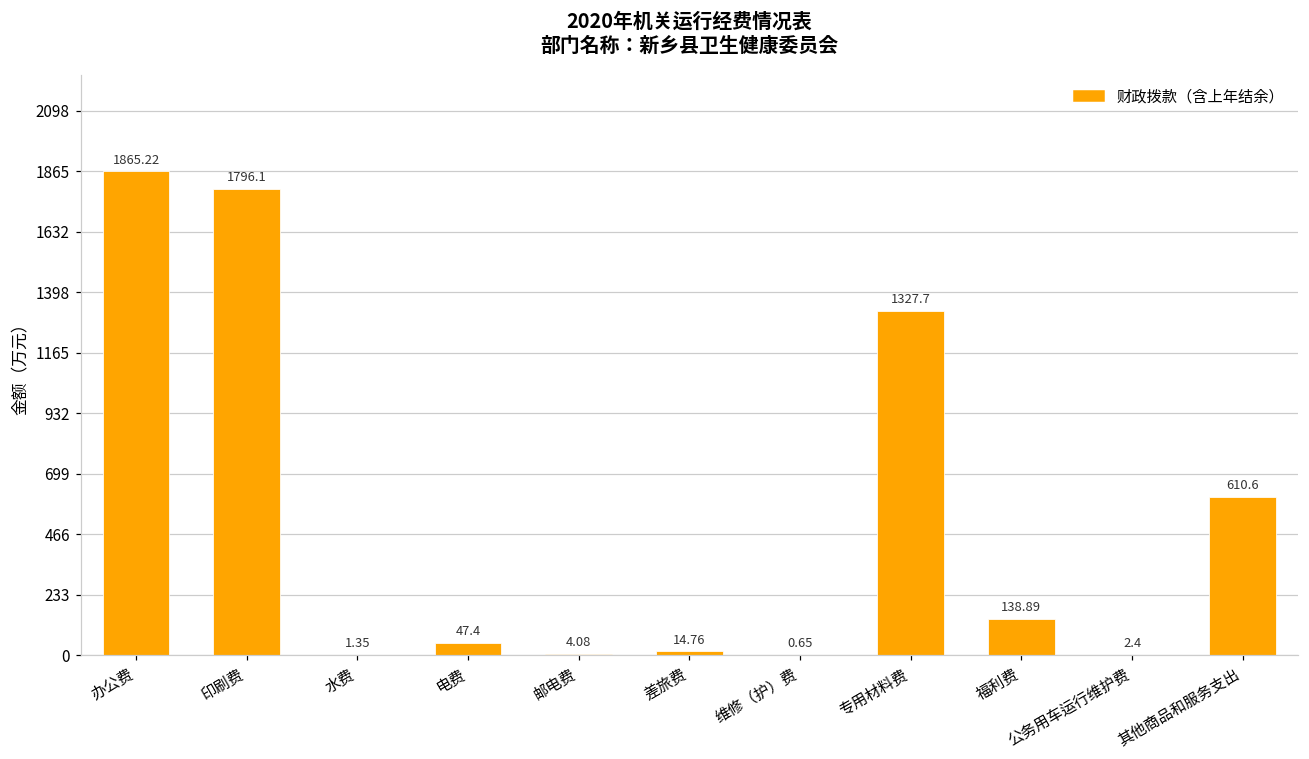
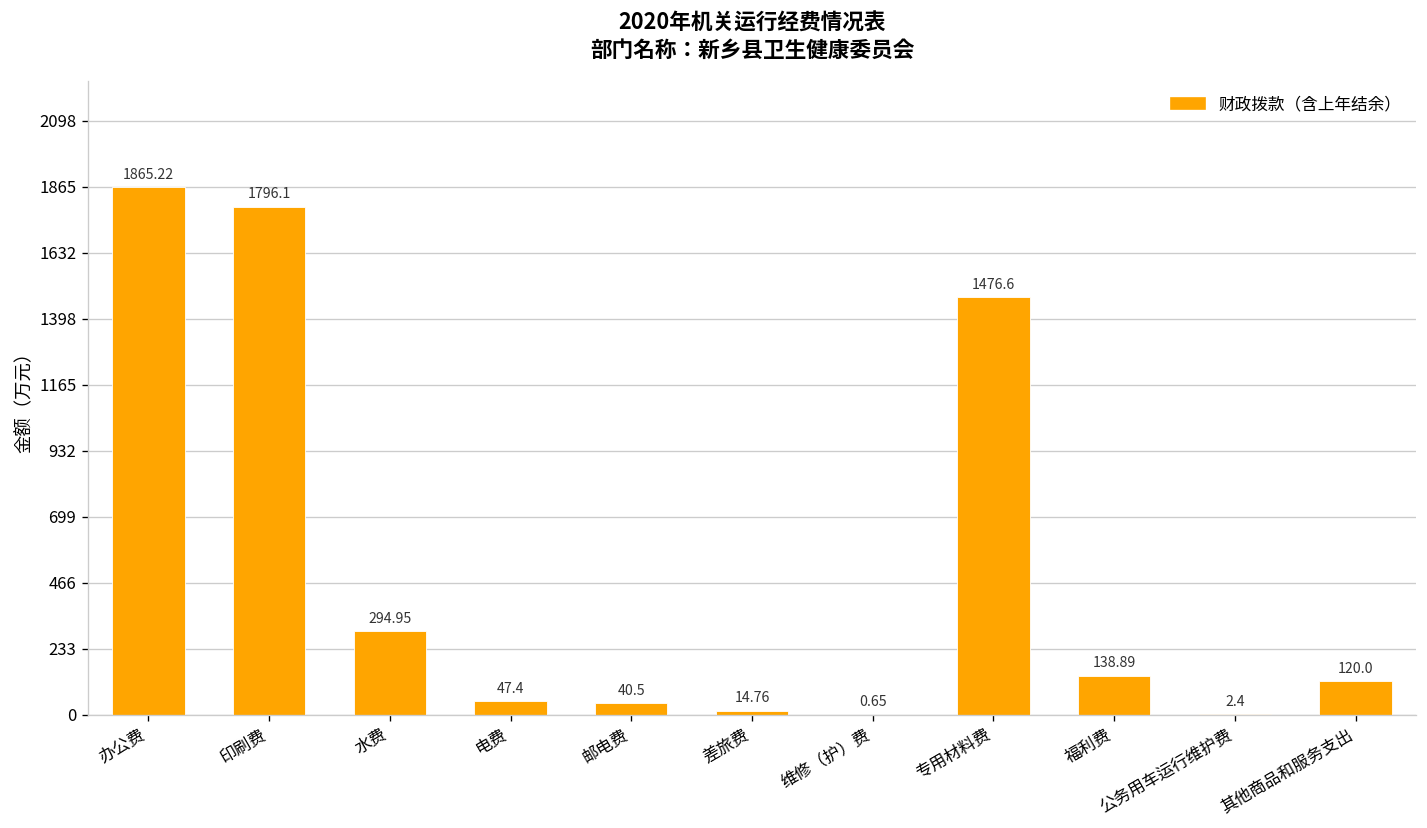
水费: 1.35 -> 294.95
邮电费: 4.08 -> 40.5
专用材料费: 1327.7 -> 1476.6
其他商品和服务支出: 610.6 -> 120.0
